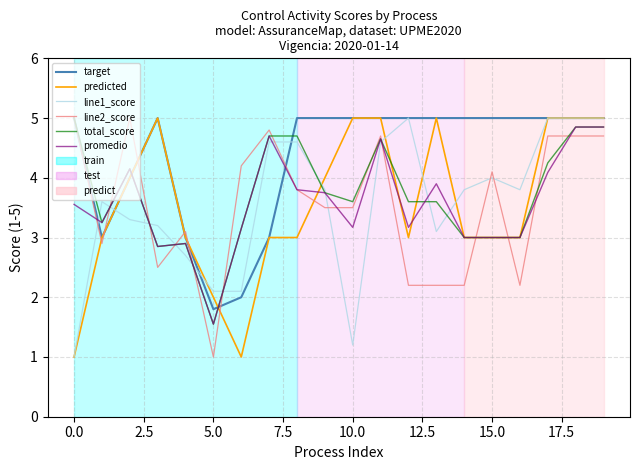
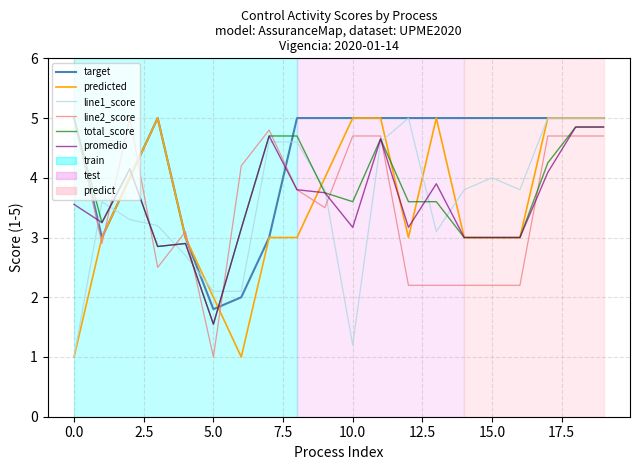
line2_score, 10.0: 3.5 -> 4.7
line2_score, 15.0: 4.1 -> 2.2
